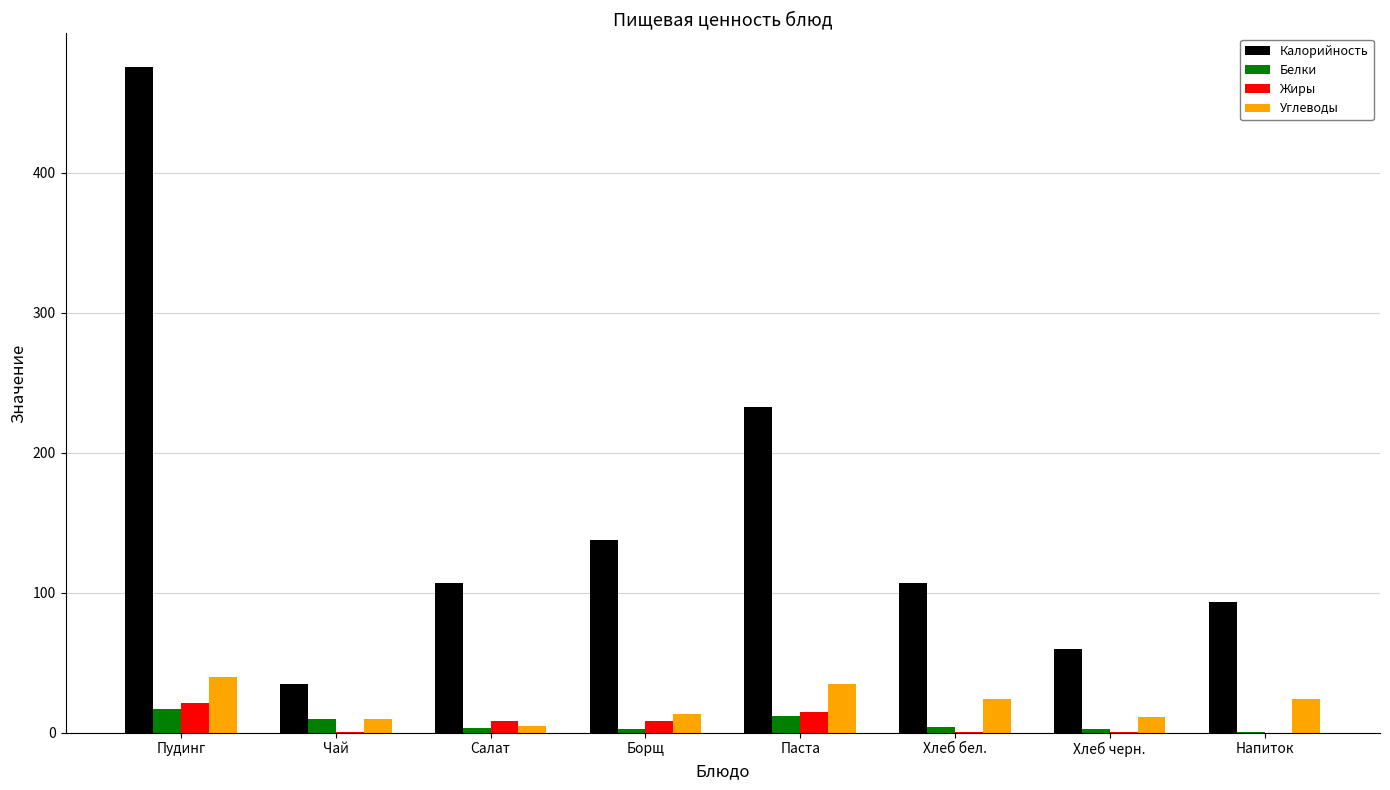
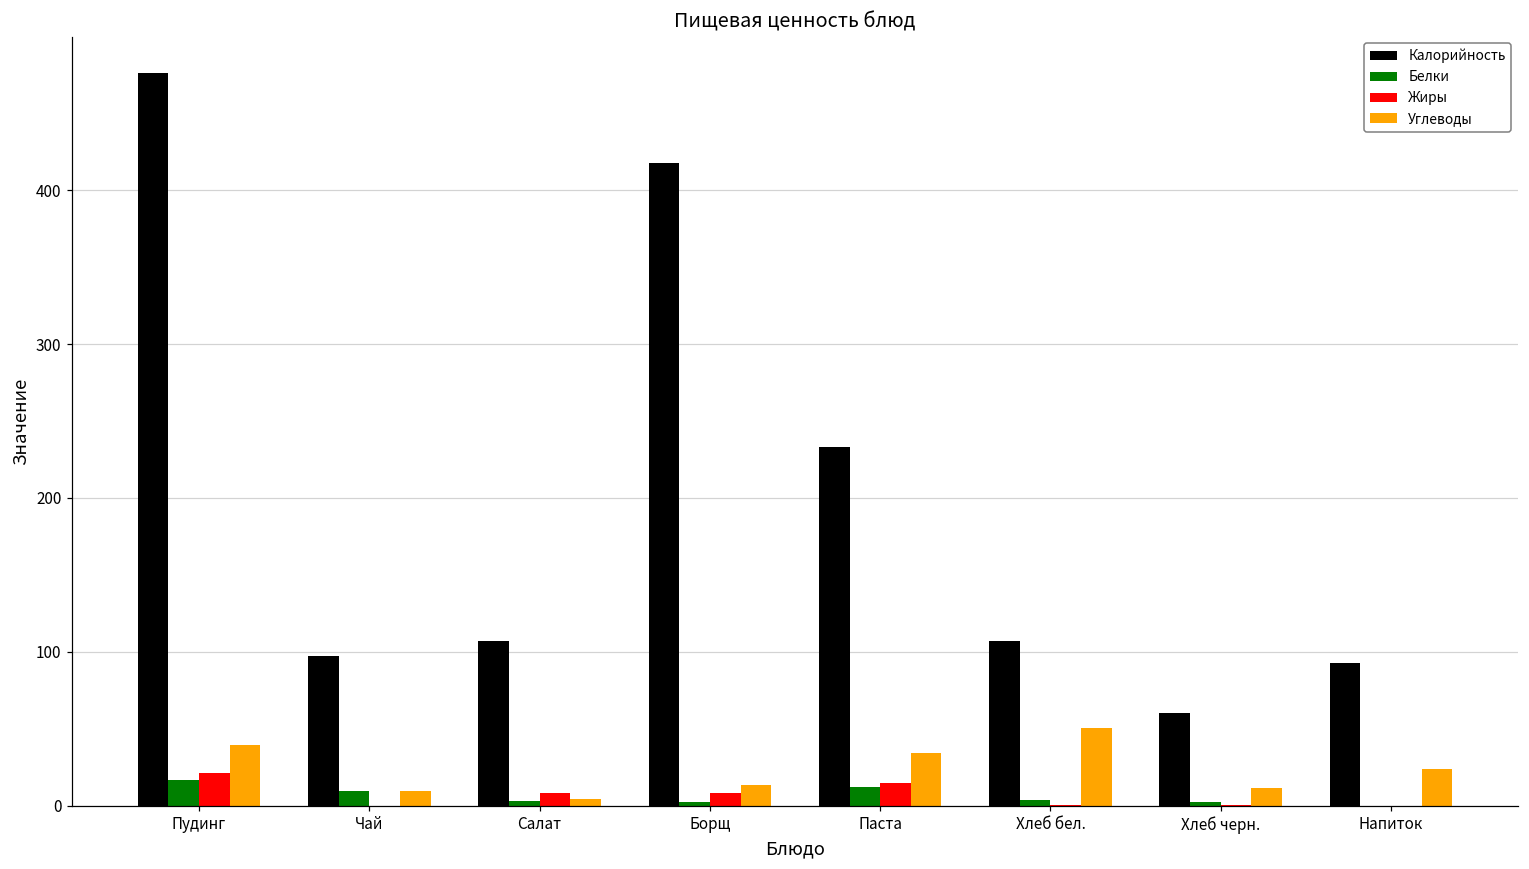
Калорийность, Чай: 35 -> 97
Калорийность, Борщ: 138 -> 418
Углеводы, Хлеб бел.: 24 -> 50
